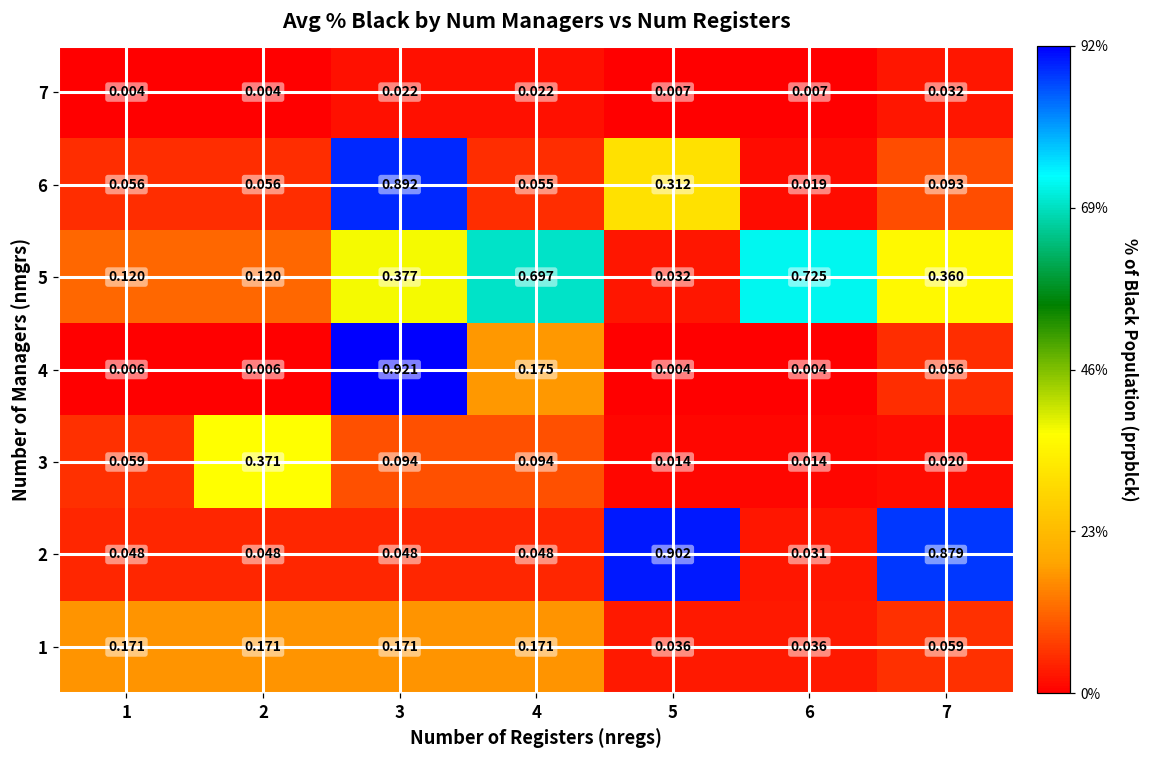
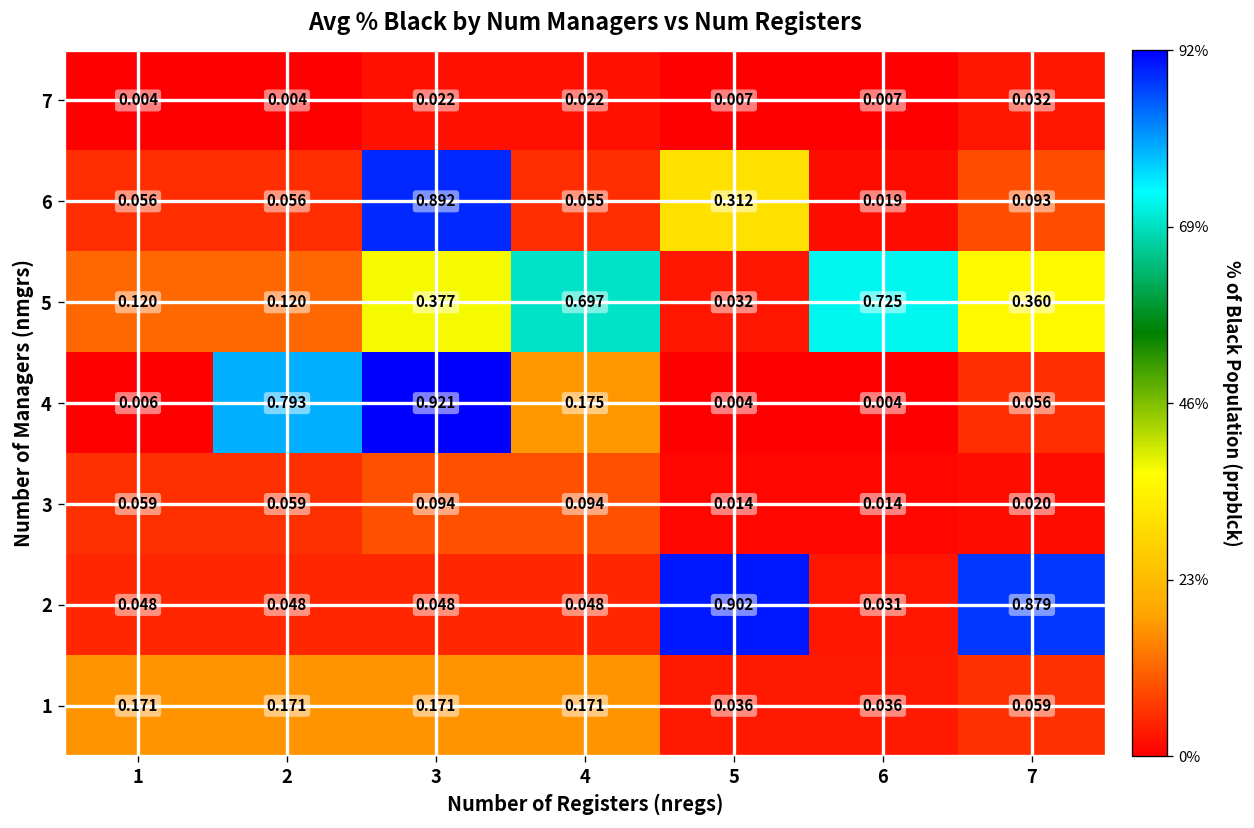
4, 2: 0.006 -> 0.793
3, 2: 0.371 -> 0.059
